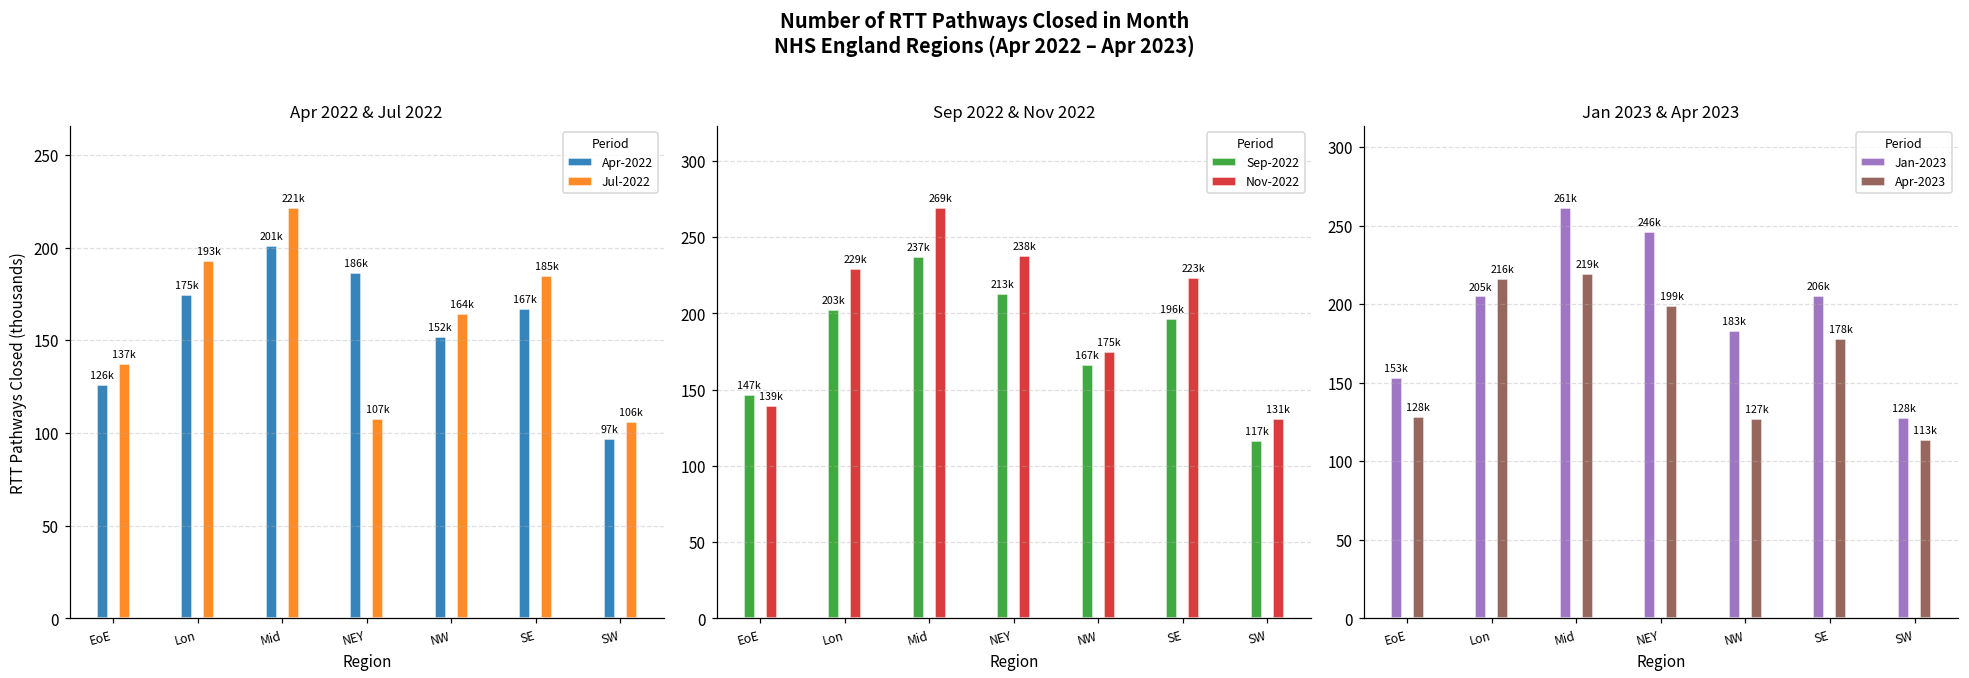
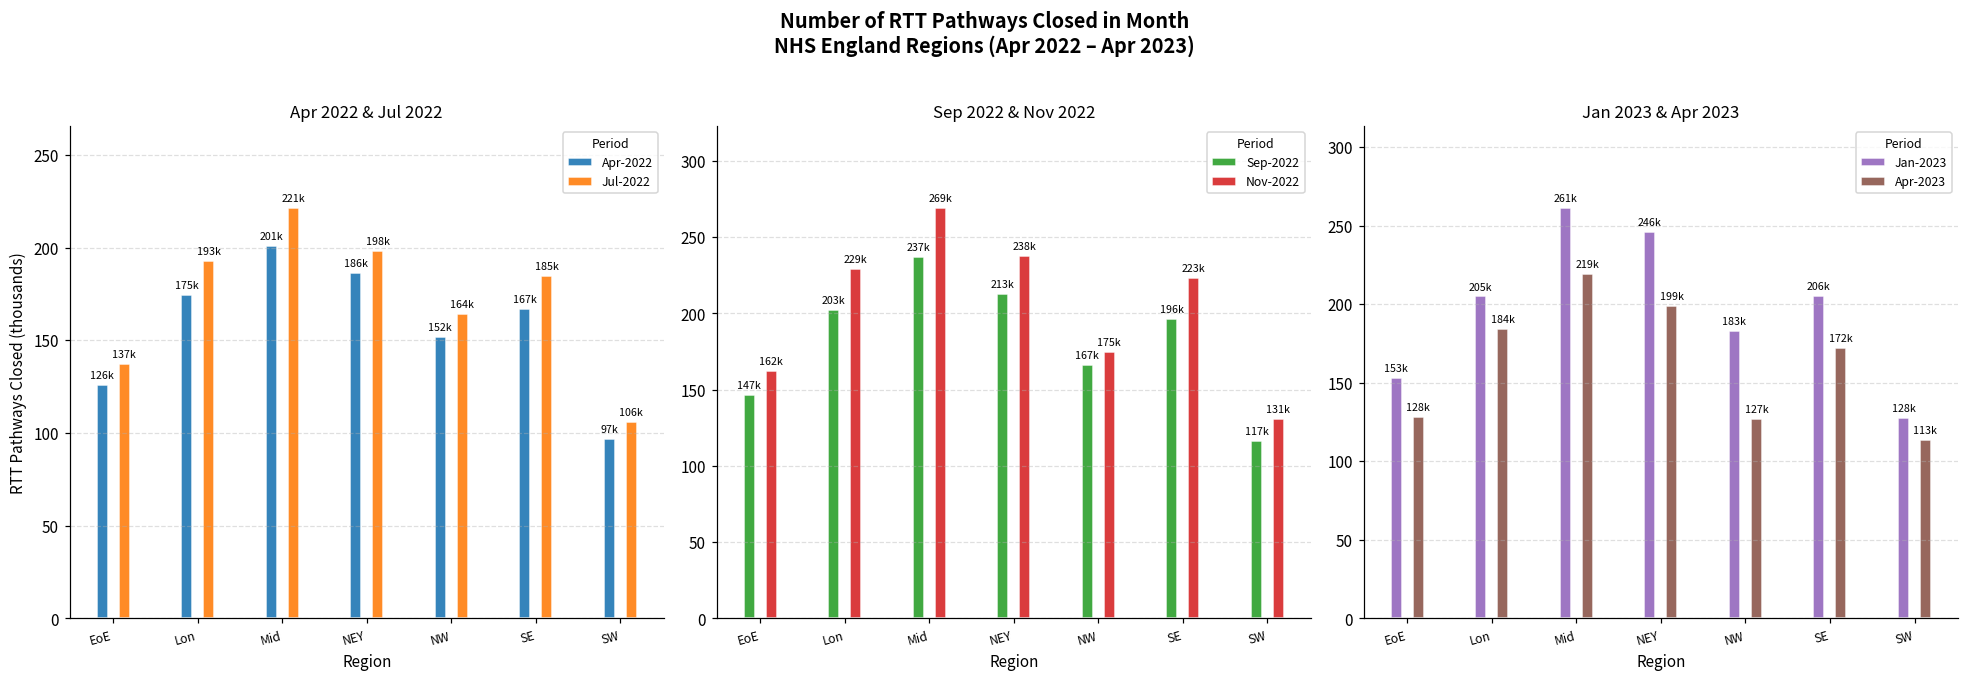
Apr 2022 & Jul 2022, Jul-2022, NEY: 107k -> 198k
Sep 2022 & Nov 2022, Nov-2022, EoE: 139k -> 162k
Jan 2023 & Apr 2023, Apr-2023, Lon: 216k -> 184k
Jan 2023 & Apr 2023, Apr-2023, SE: 178k -> 172k
